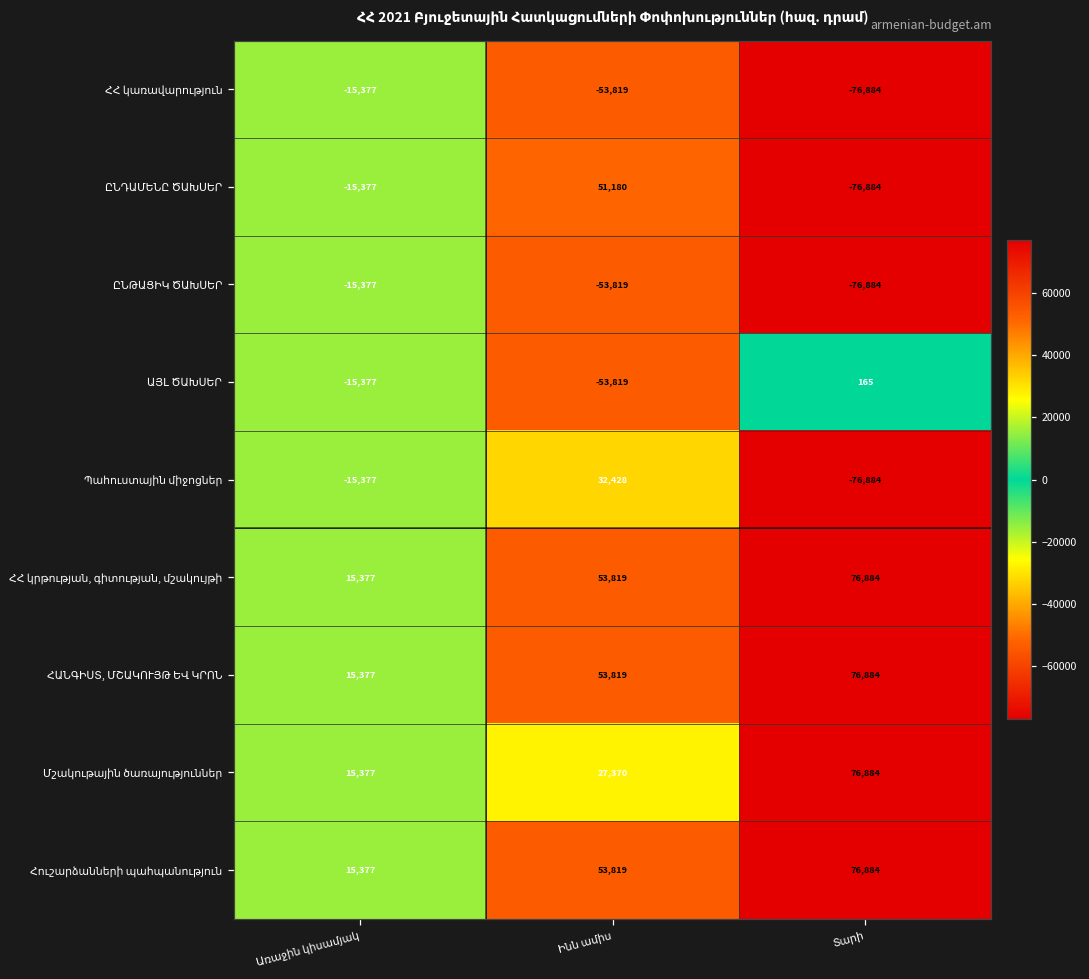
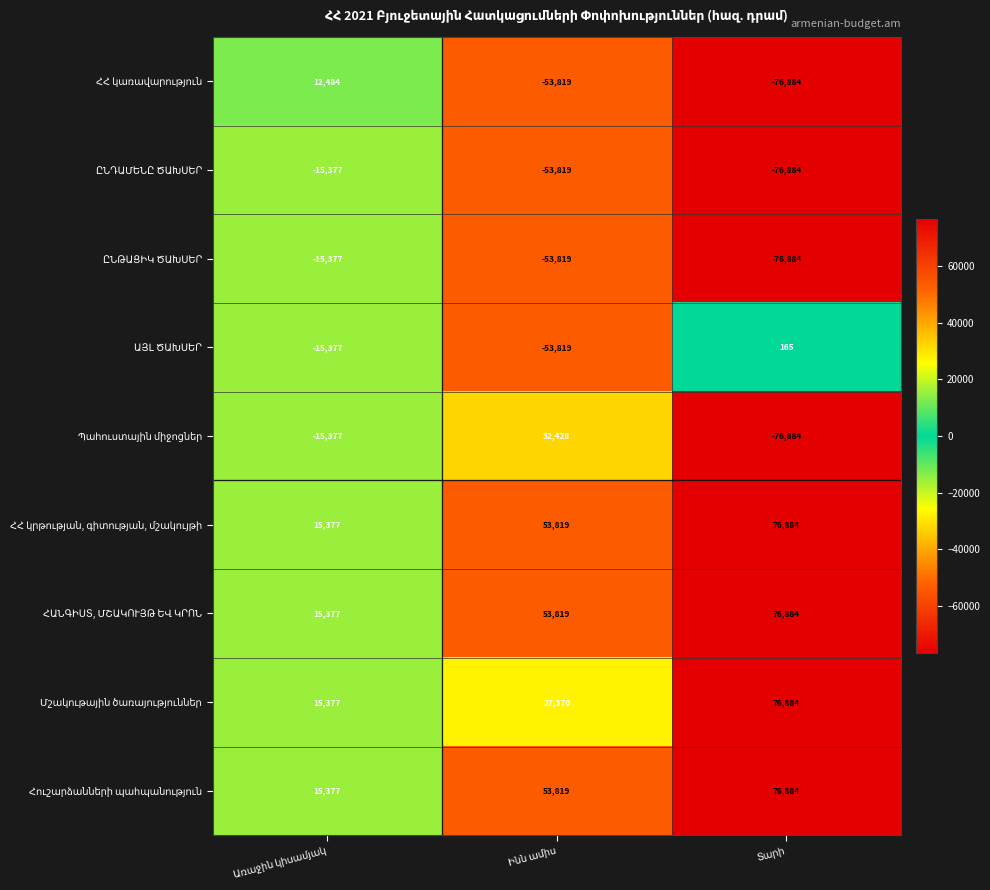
ՀՀ կառավարություն, Առաջին կիսամյակ: -15,377 -> 12,484
ԸՆԴԱՄԵՆԸ ԾԱԽՍԵՐ, Ինն ամիս: 51,180 -> -53,819
